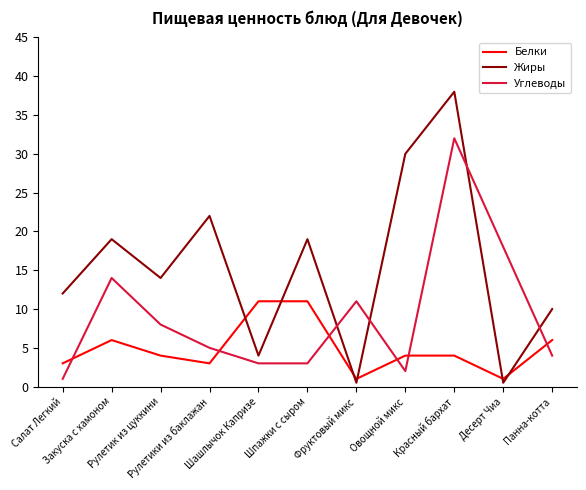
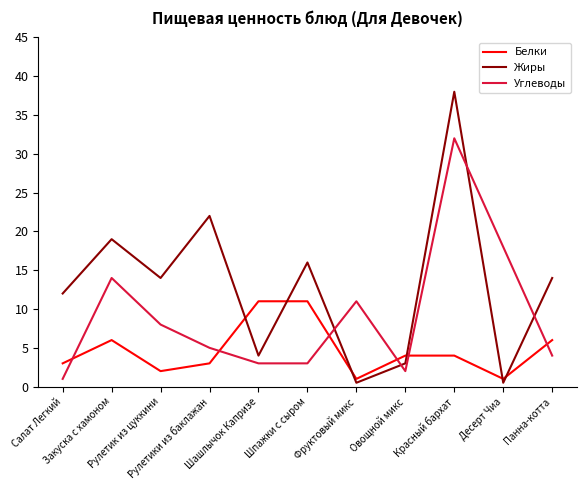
Белки, Рулетик из цуккини: 4 -> 2
Жиры, Шпажки с сыром: 19 -> 16
Жиры, Овощной микс: 30 -> 3
Жиры, Панна-котта: 10 -> 14
